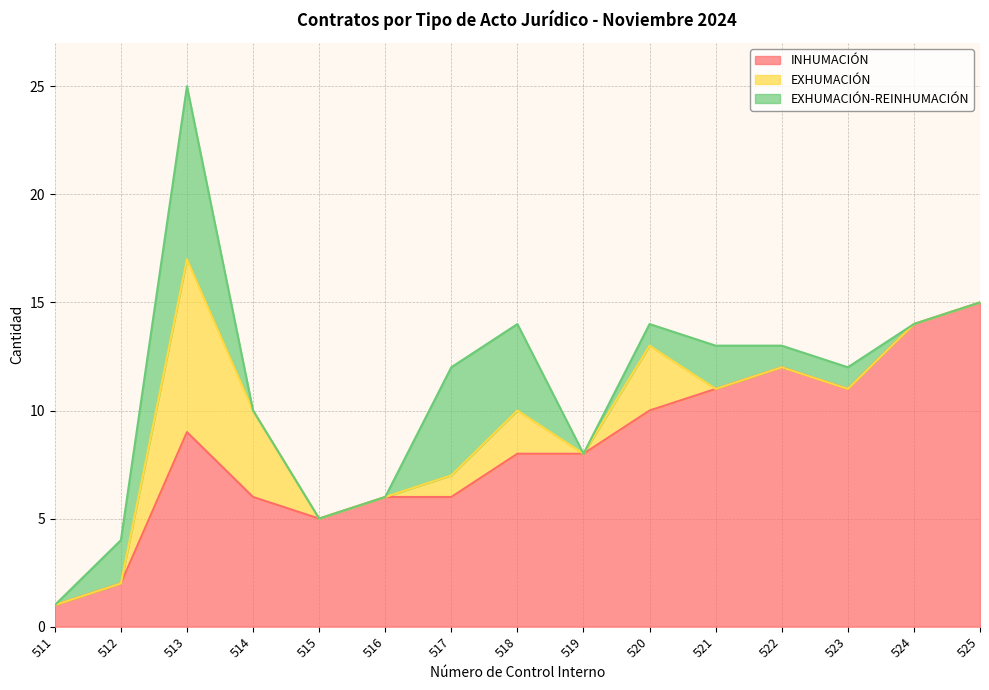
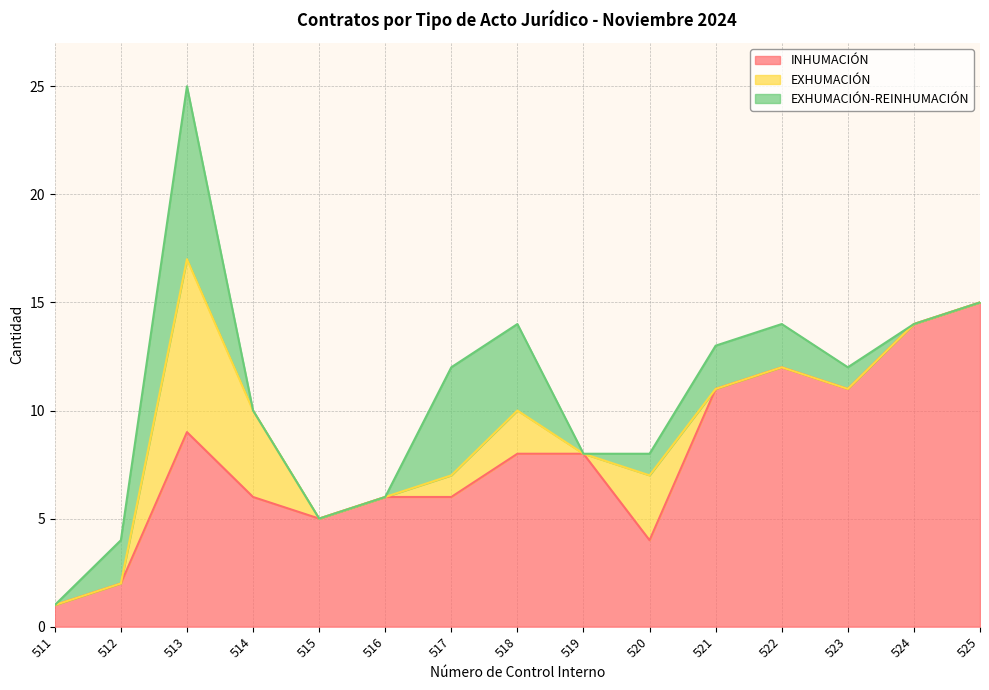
INHUMACIÓN, 520: 10 -> 4
EXHUMACIÓN-REINHUMACIÓN, 522: 1 -> 2
